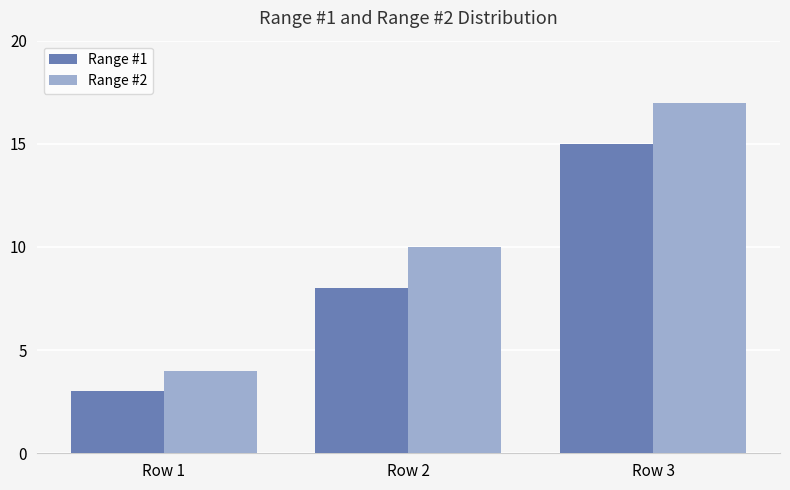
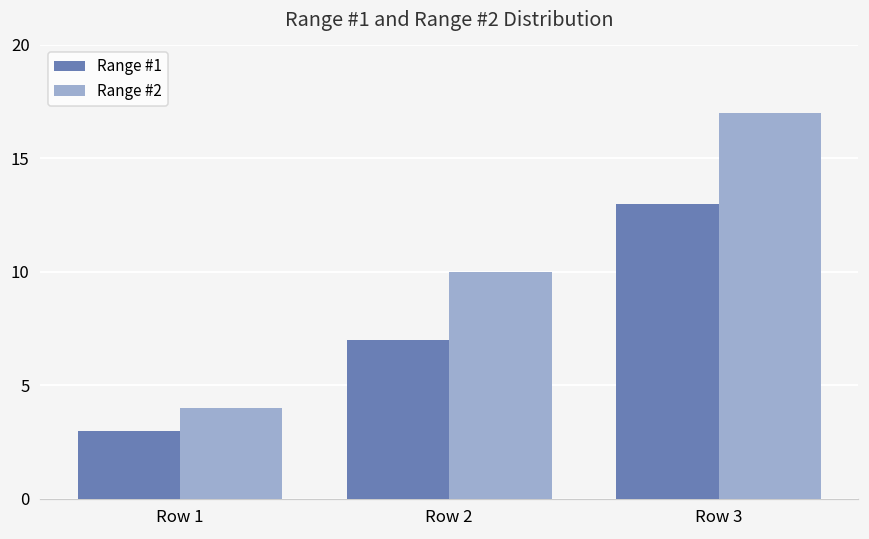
Range #1, Row 2: 8 -> 7
Range #1, Row 3: 15 -> 13
